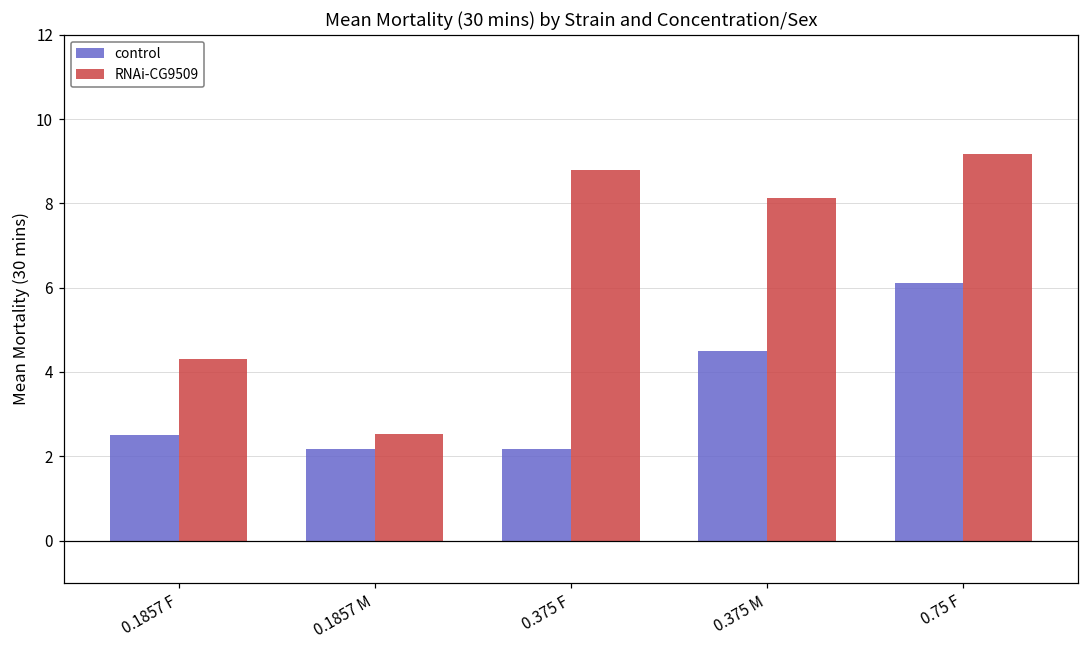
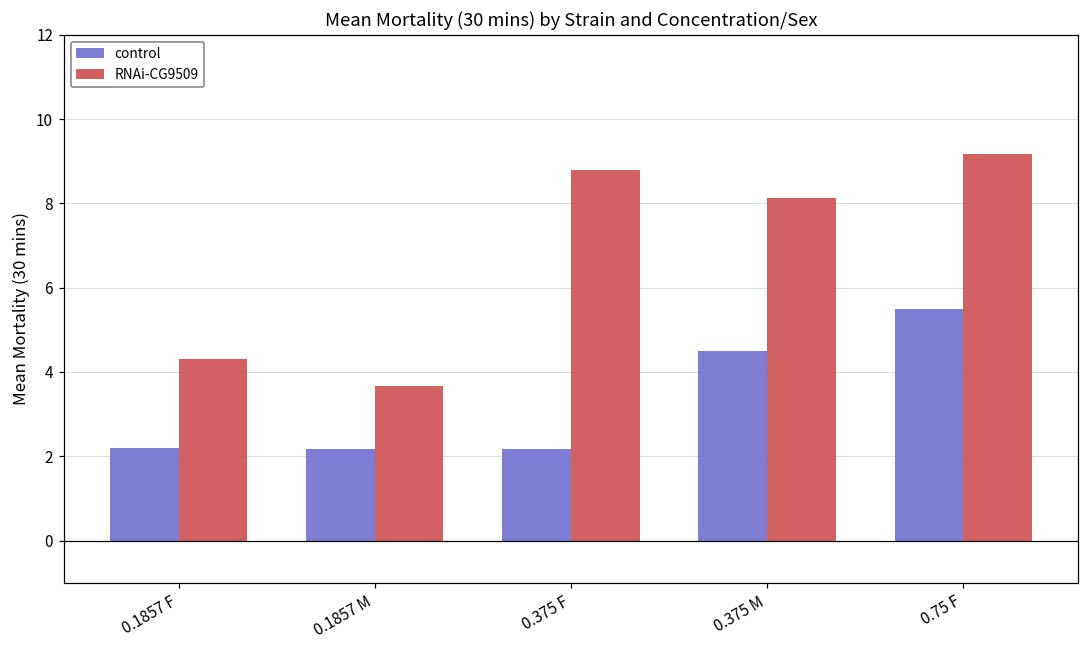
control, 0.1857 F: 2.5 -> 2.2
RNAi-CG9509, 0.1857 M: 2.5 -> 3.7
control, 0.75 F: 6.1 -> 5.5
